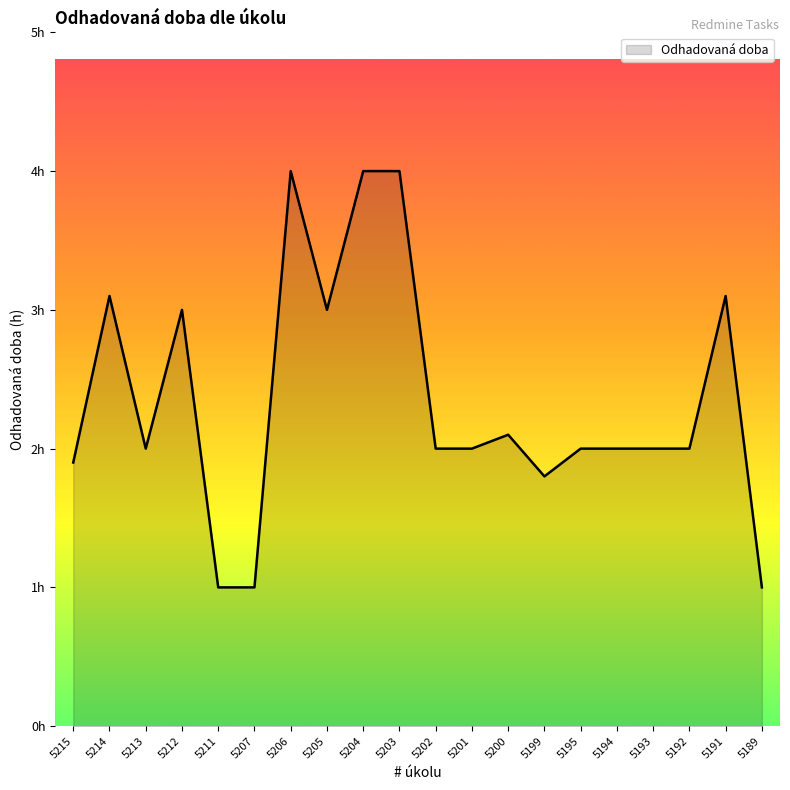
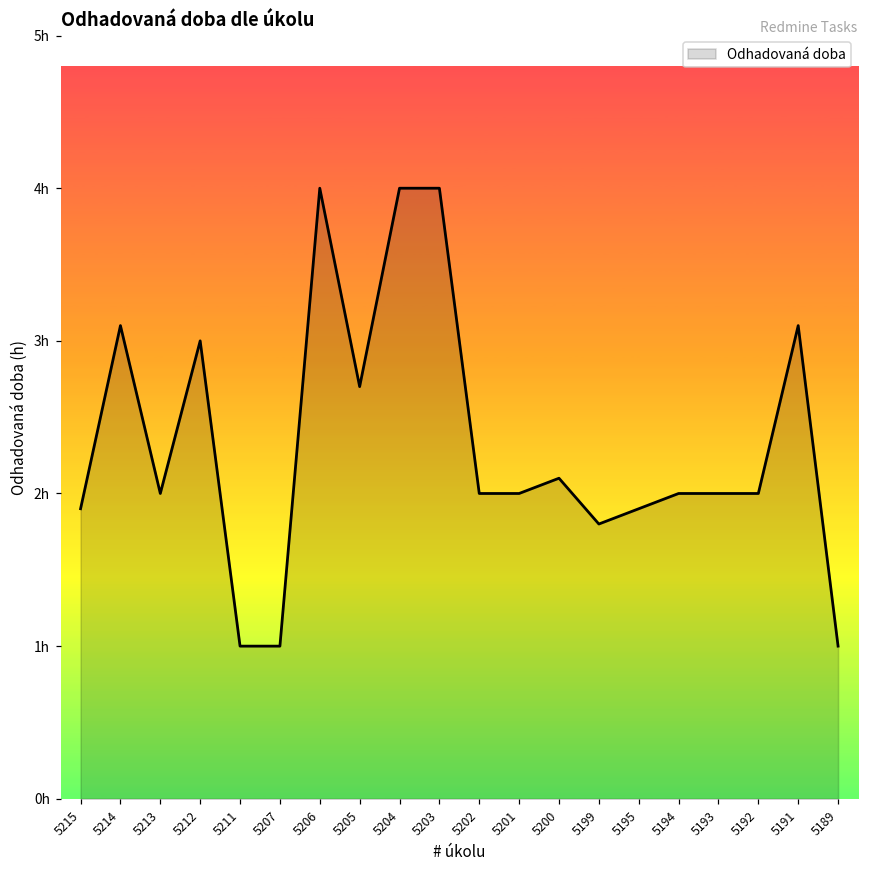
5205: 3.0h -> 2.7h
5195: 2.0h -> 1.9h
